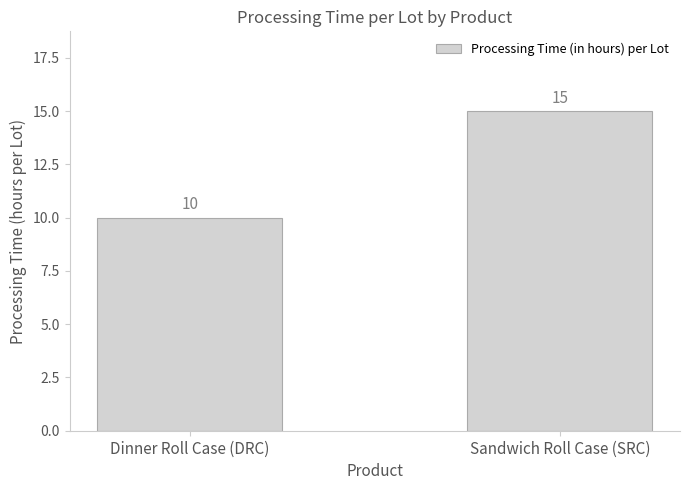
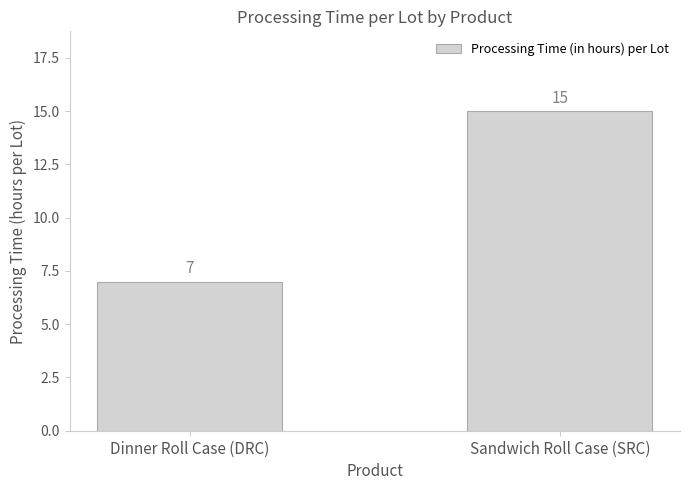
Dinner Roll Case (DRC): 10 -> 7
